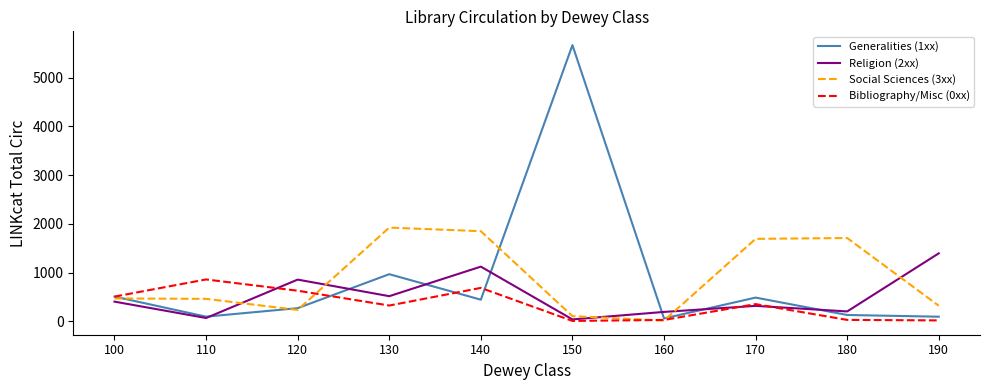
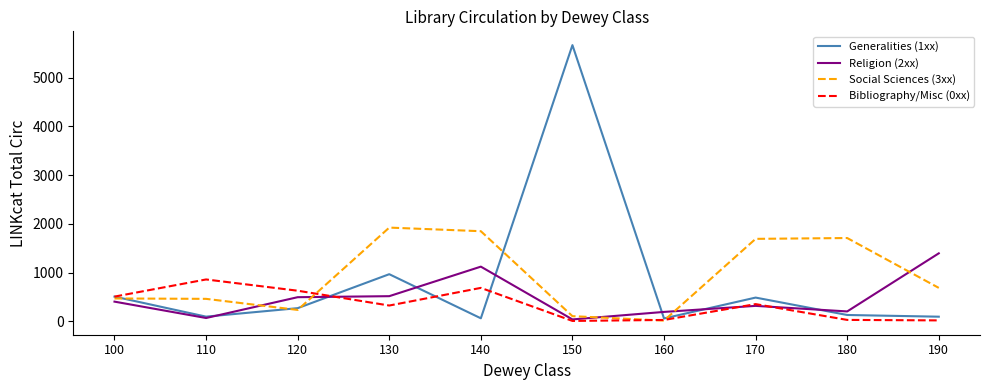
Religion (2xx), 120: 900 -> 500
Generalities (1xx), 140: 400 -> 100
Social Sciences (3xx), 190: 300 -> 700
